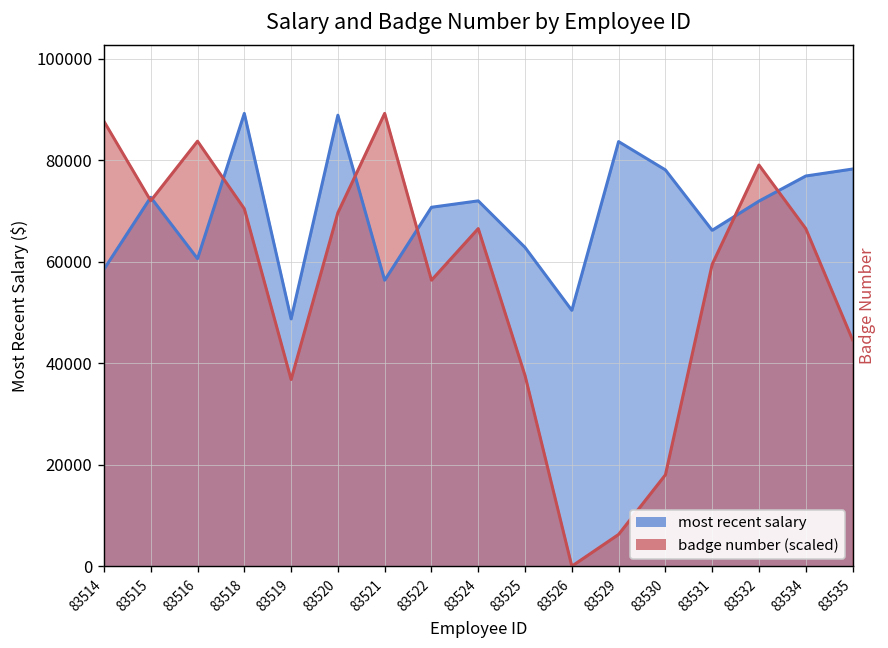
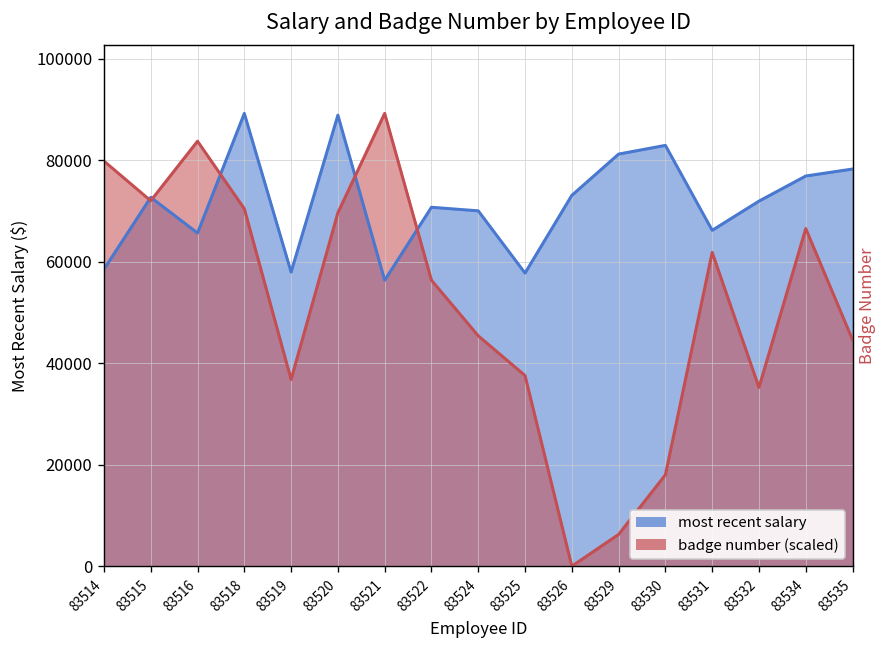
badge number (scaled), 83514: 88000 -> 80000
most recent salary, 83516: 61000 -> 66000
most recent salary, 83519: 49000 -> 58000
most recent salary, 83524: 72000 -> 70000
badge number (scaled), 83524: 67000 -> 45000
most recent salary, 83525: 63000 -> 58000
most recent salary, 83526: 50000 -> 73000
most recent salary, 83529: 84000 -> 81000
most recent salary, 83530: 78000 -> 83000
badge number (scaled), 83531: 59000 -> 62000
badge number (scaled), 83532: 79000 -> 35000
